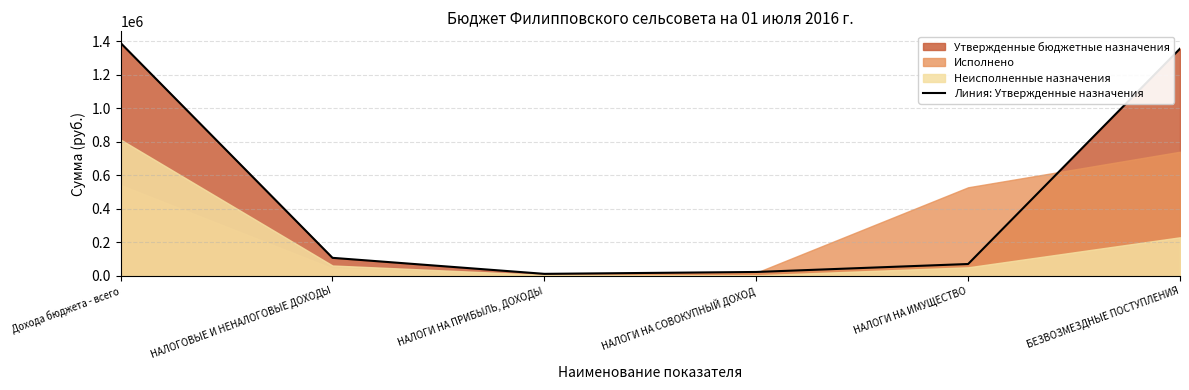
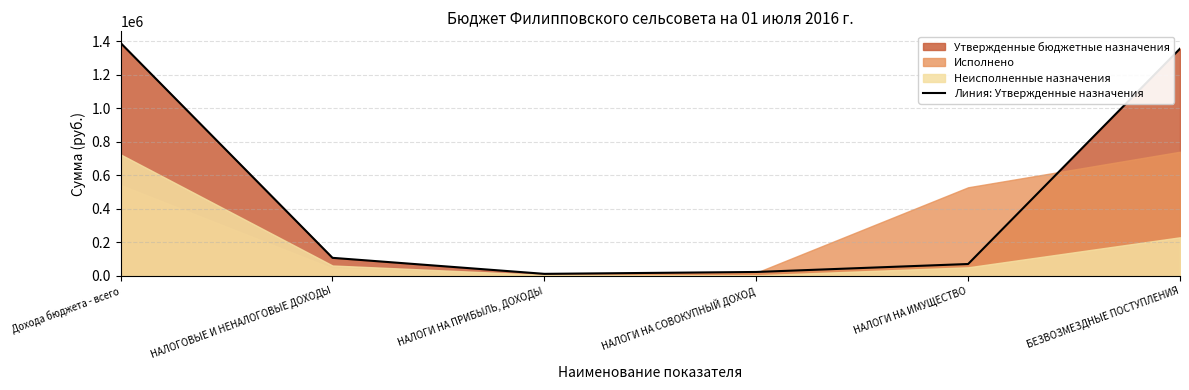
Неисполненные назначения, Дохода бюджета - всего: 810000 -> 720000
